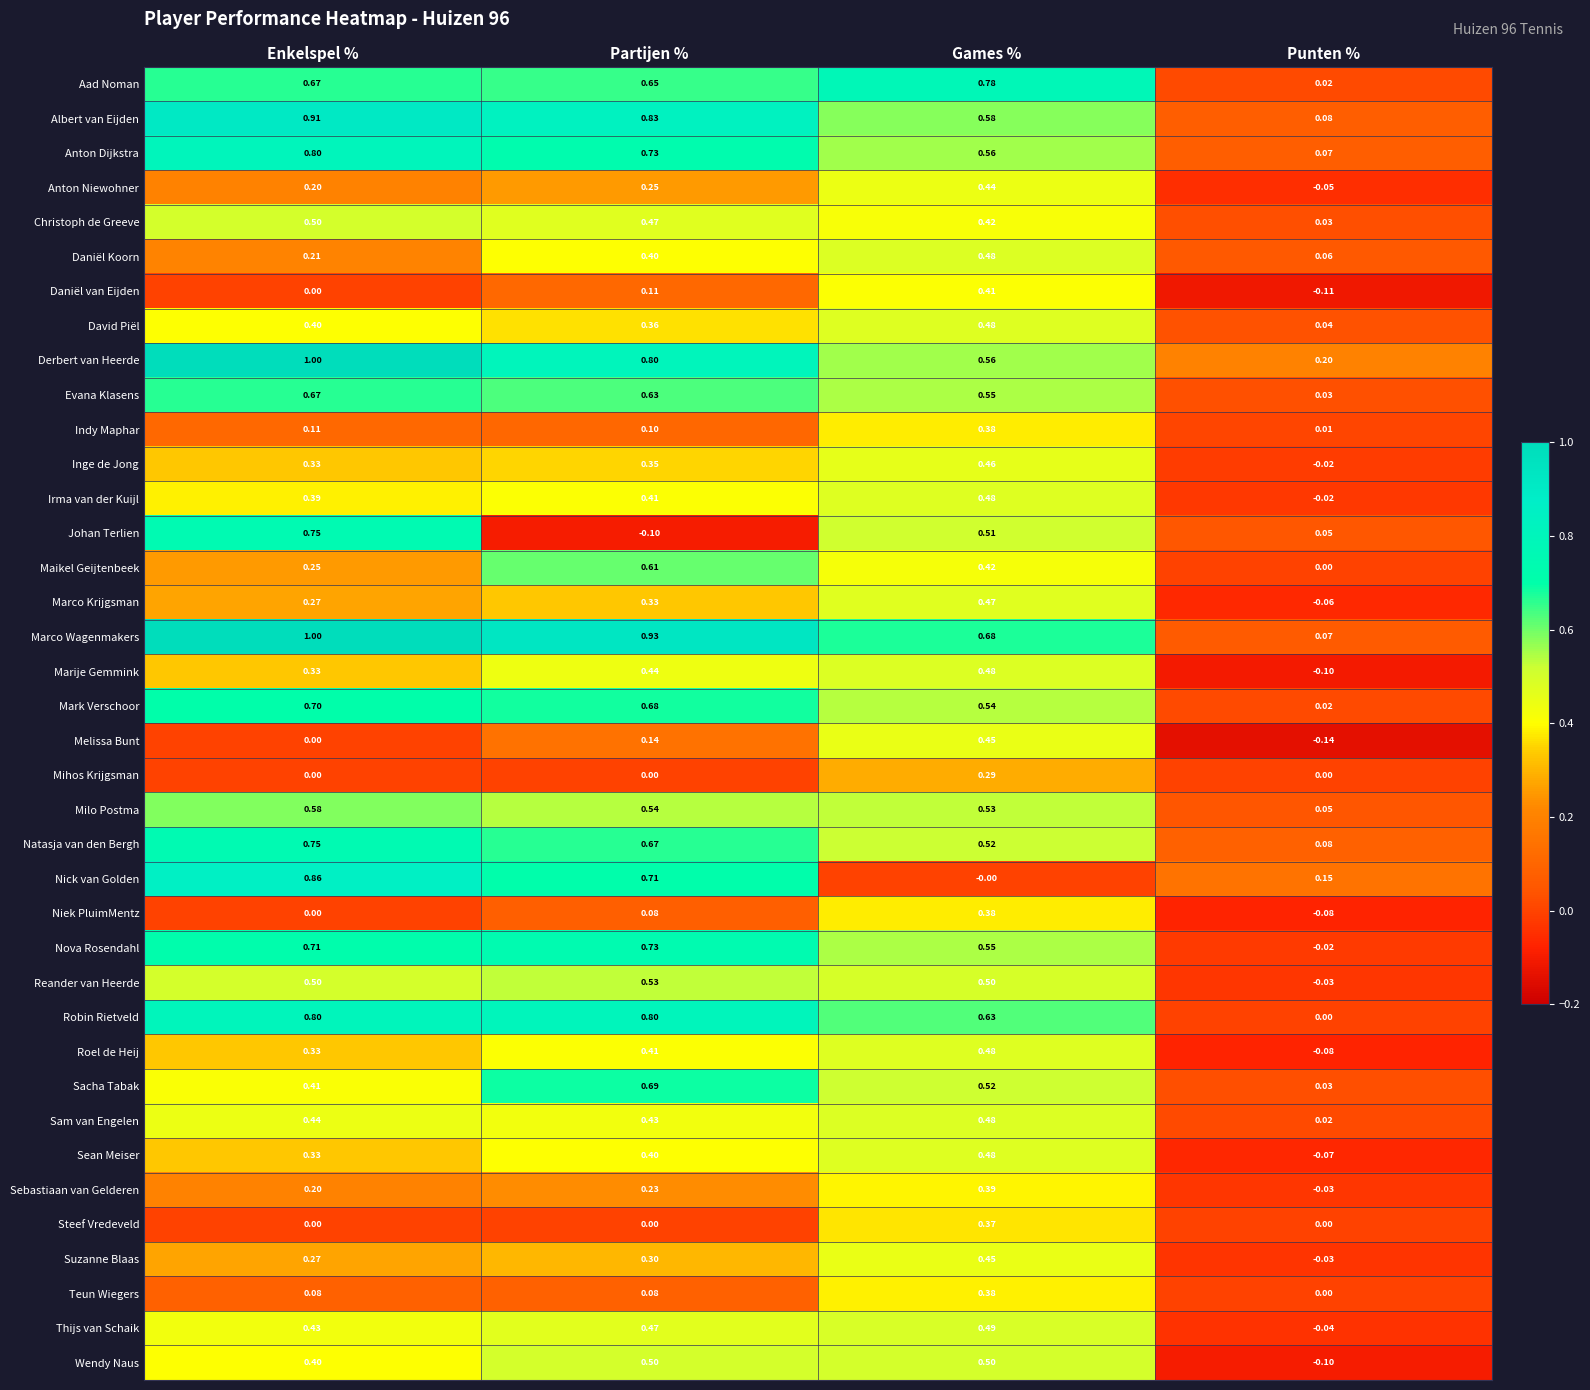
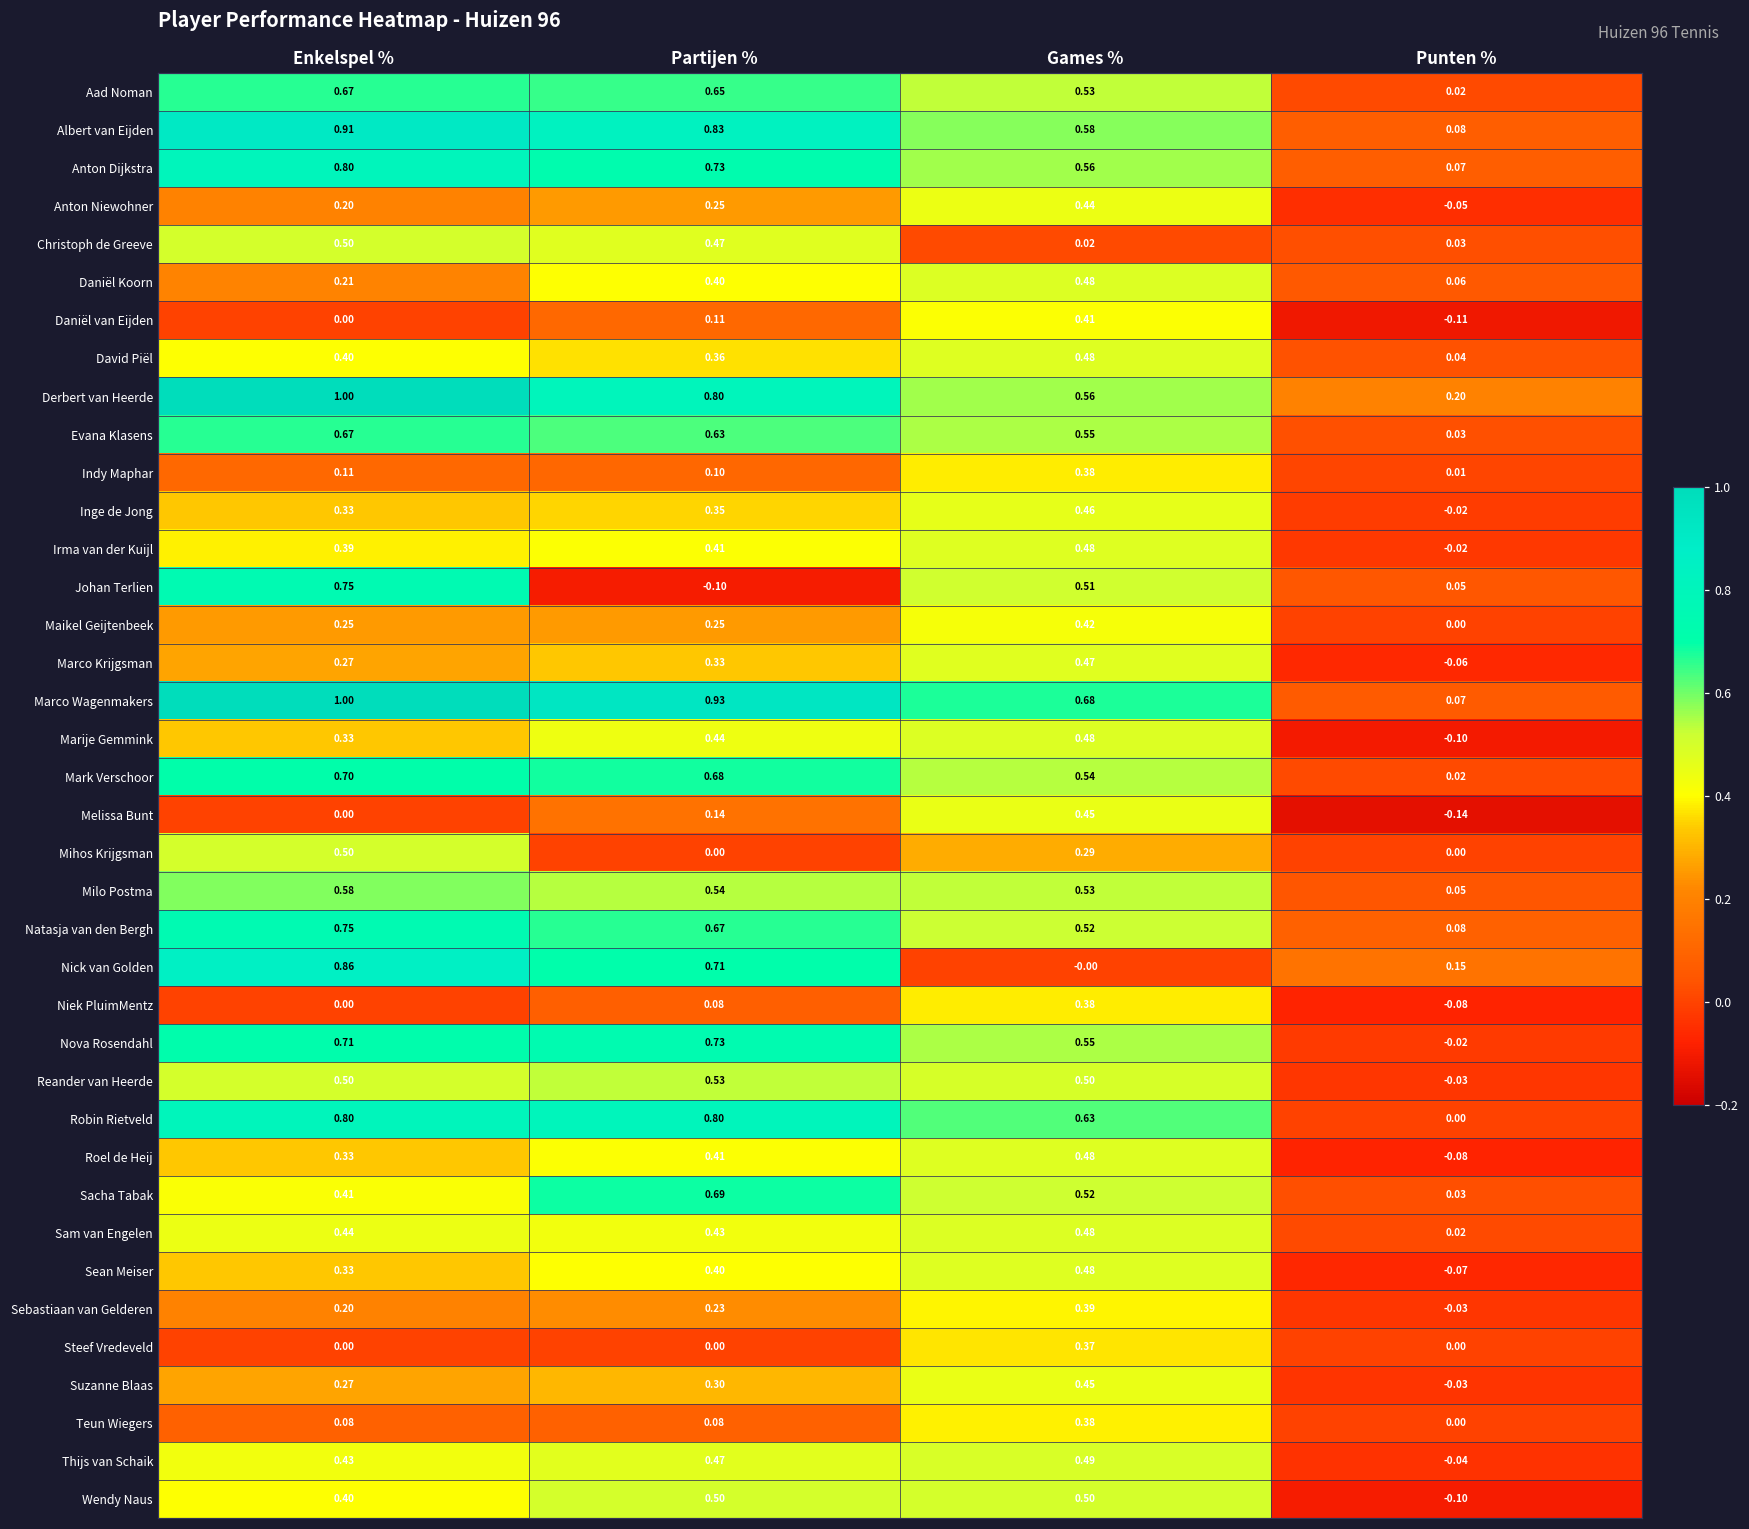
Aad Noman, Games %: 0.78 -> 0.53
Christoph de Greeve, Games %: 0.42 -> 0.02
Maikel Geijtenbeek, Partijen %: 0.61 -> 0.25
Mihos Krijgsman, Enkelspel %: 0.00 -> 0.50
